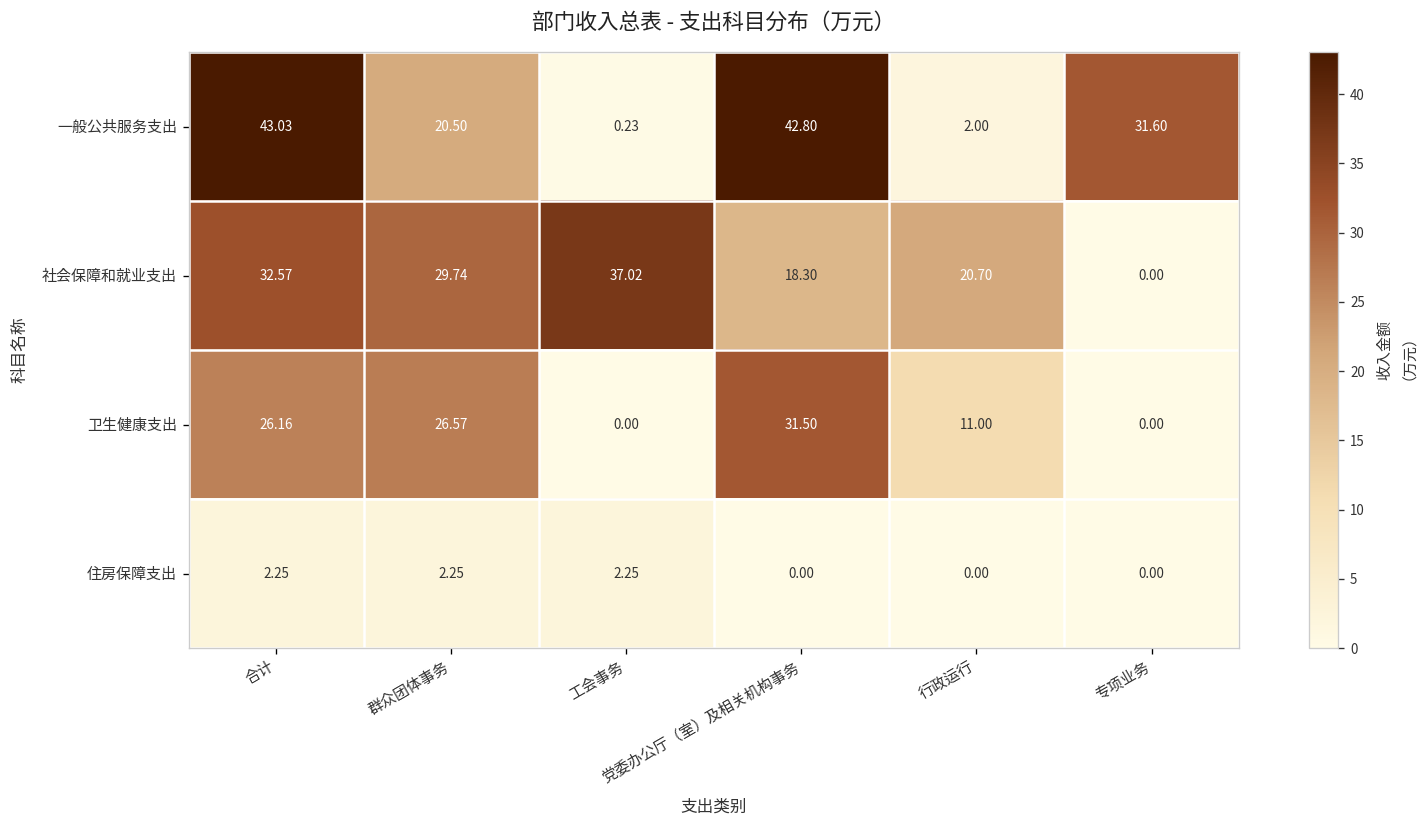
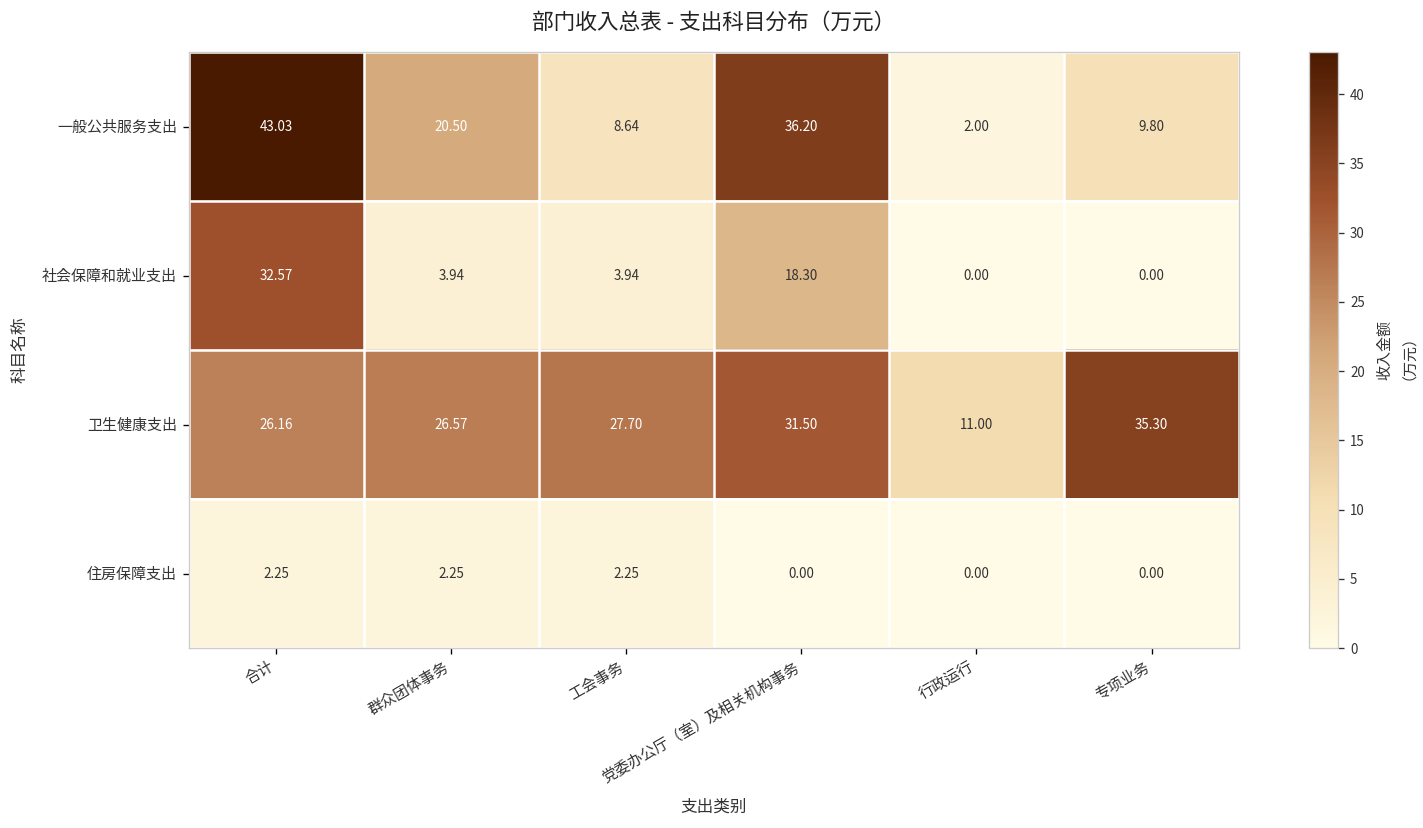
一般公共服务支出, 工会事务: 0.23 -> 8.64
一般公共服务支出, 党委办公厅（室）及相关机构事务: 42.80 -> 36.20
一般公共服务支出, 专项业务: 31.60 -> 9.80
社会保障和就业支出, 群众团体事务: 29.74 -> 3.94
社会保障和就业支出, 工会事务: 37.02 -> 3.94
社会保障和就业支出, 行政运行: 20.70 -> 0.00
卫生健康支出, 工会事务: 0.00 -> 27.70
卫生健康支出, 专项业务: 0.00 -> 35.30
